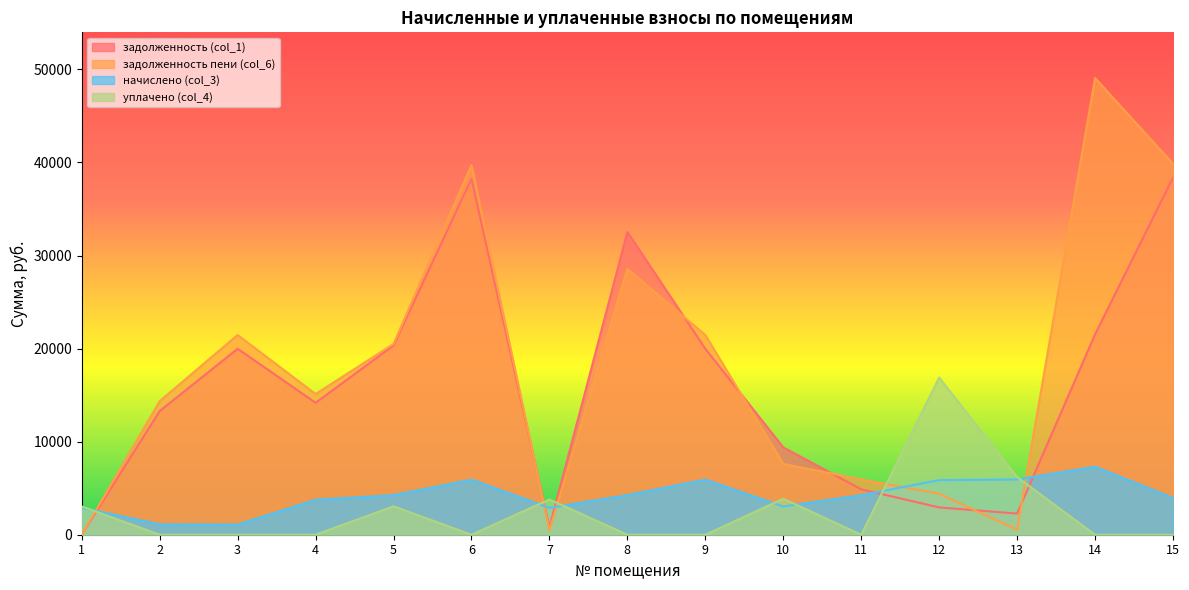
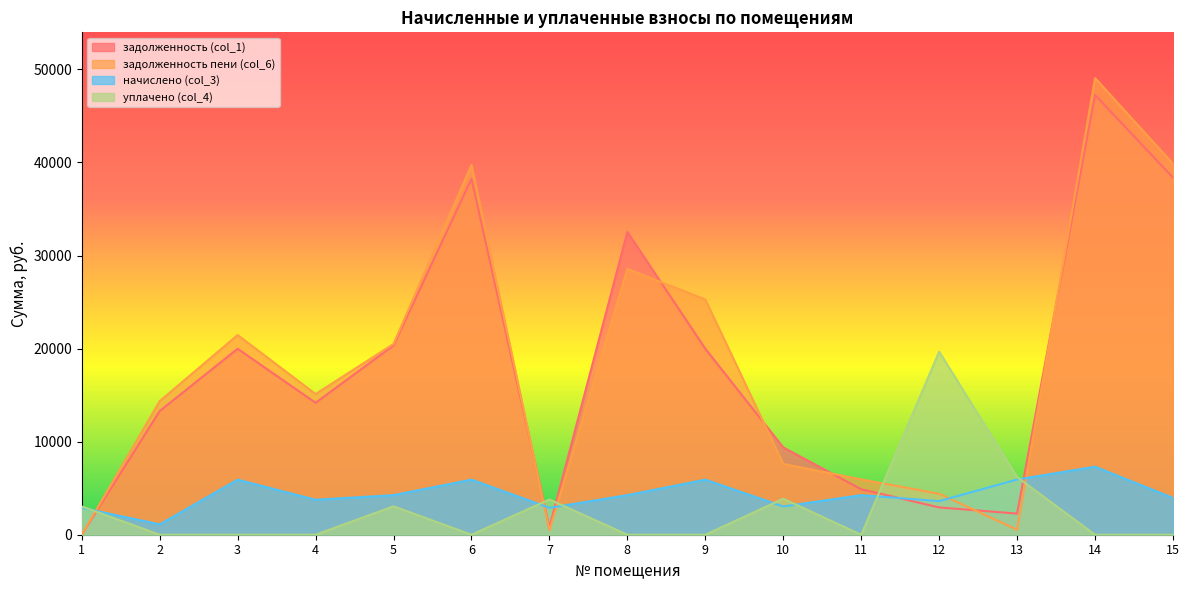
начислено (col_3), 3: 1000 -> 6000
задолженность пени (col_6), 9: 21000 -> 25000
начислено (col_3), 12: 6000 -> 4000
уплачено (col_4), 12: 17000 -> 20000
задолженность (col_1), 14: 22000 -> 47000
